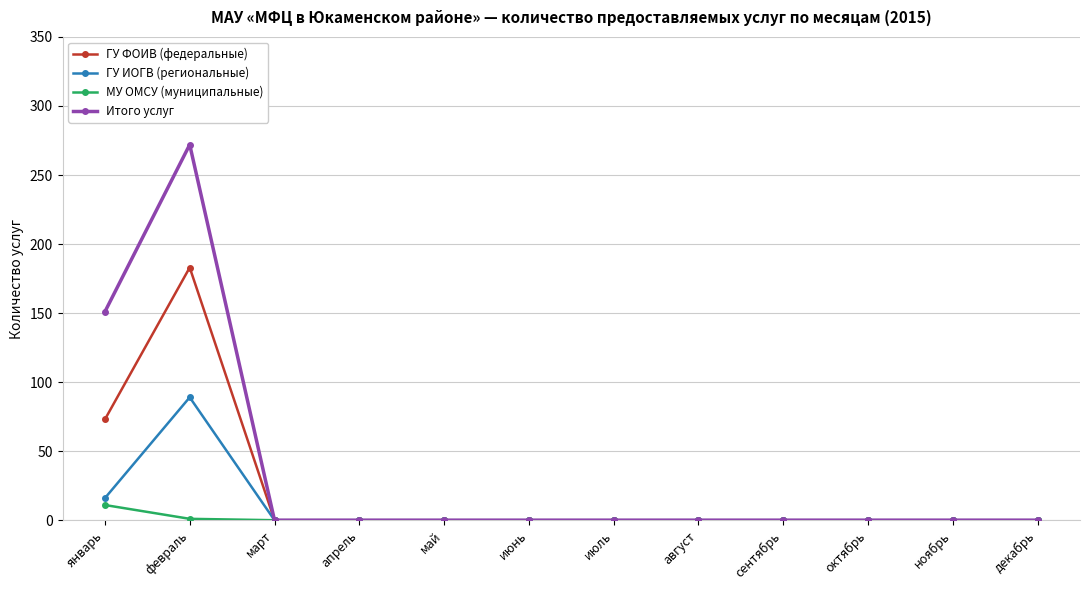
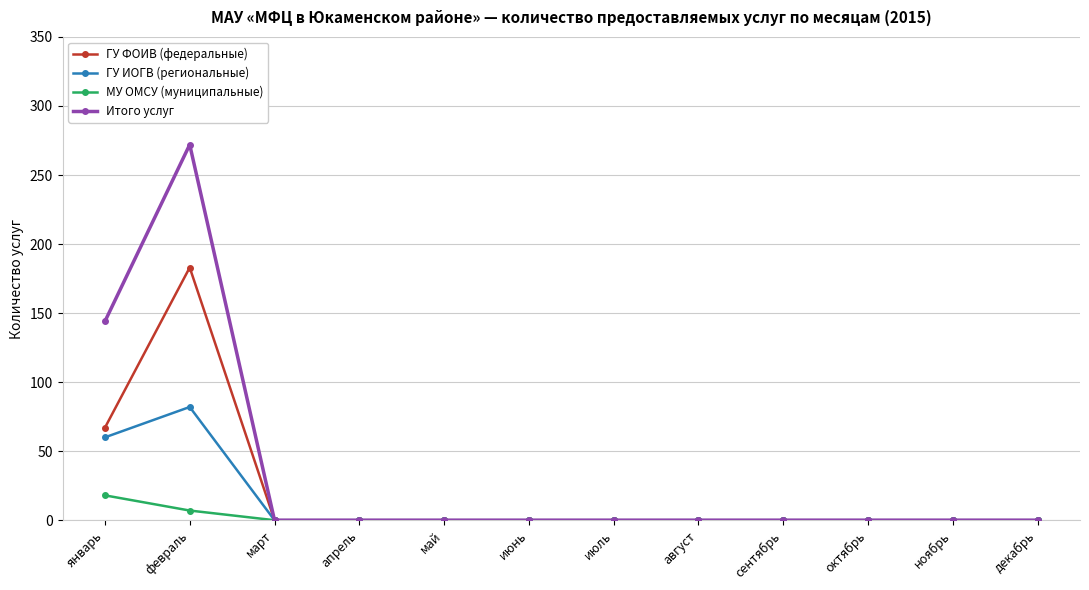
ГУ ФОИВ (федеральные), январь: 73 -> 67
ГУ ИОГВ (региональные), январь: 16 -> 60
МУ ОМСУ (муниципальные), январь: 11 -> 18
Итого услуг, январь: 151 -> 144
ГУ ИОГВ (региональные), февраль: 89 -> 82
МУ ОМСУ (муниципальные), февраль: 1 -> 7
